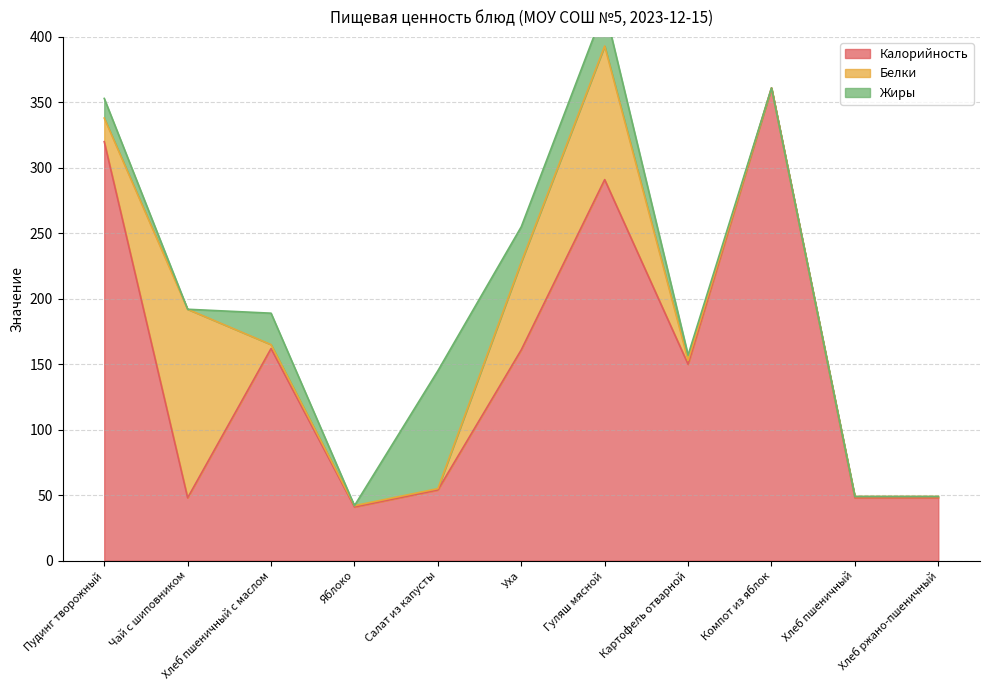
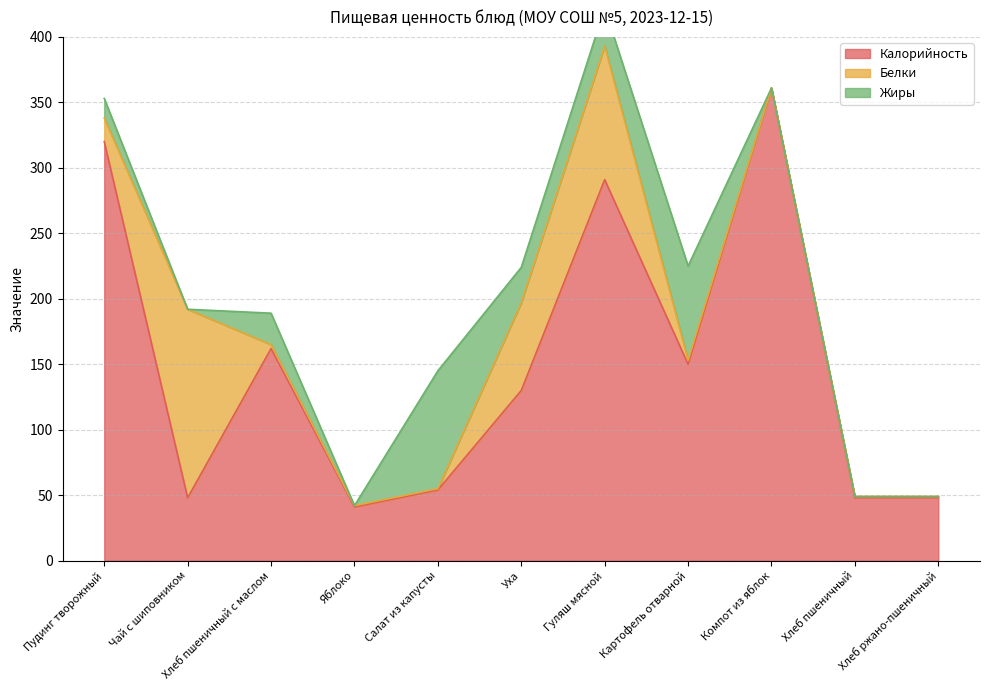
Калорийность, Уха: 161 -> 130
Жиры, Картофель отварной: 4 -> 72
